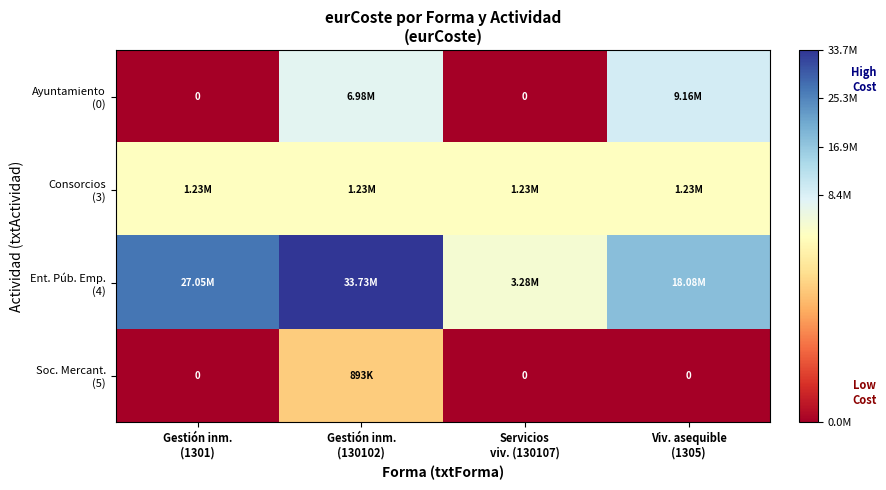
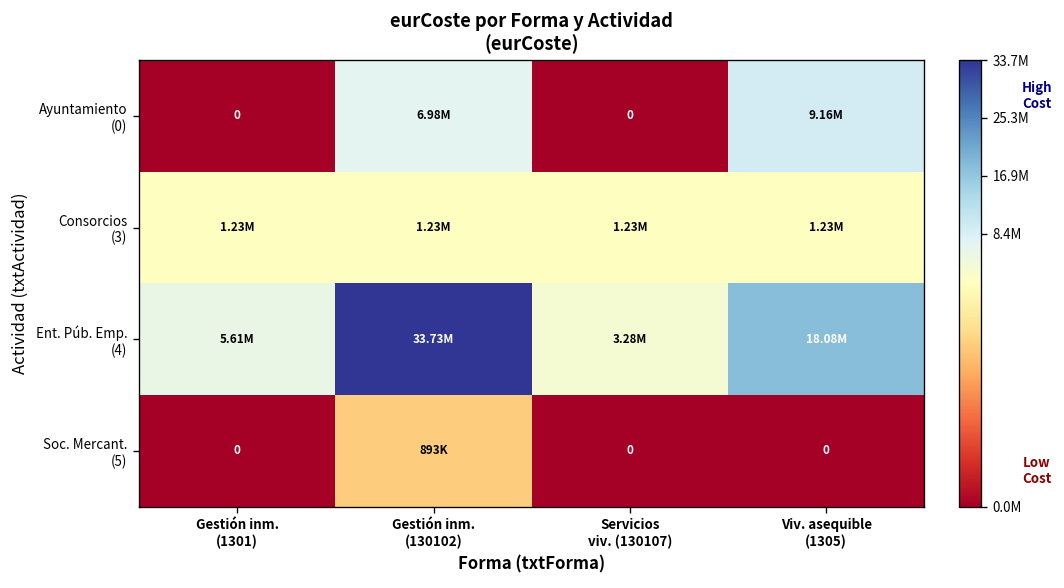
Ent. Púb. Emp. (4), Gestión inm. (1301): 27.05M -> 5.61M
